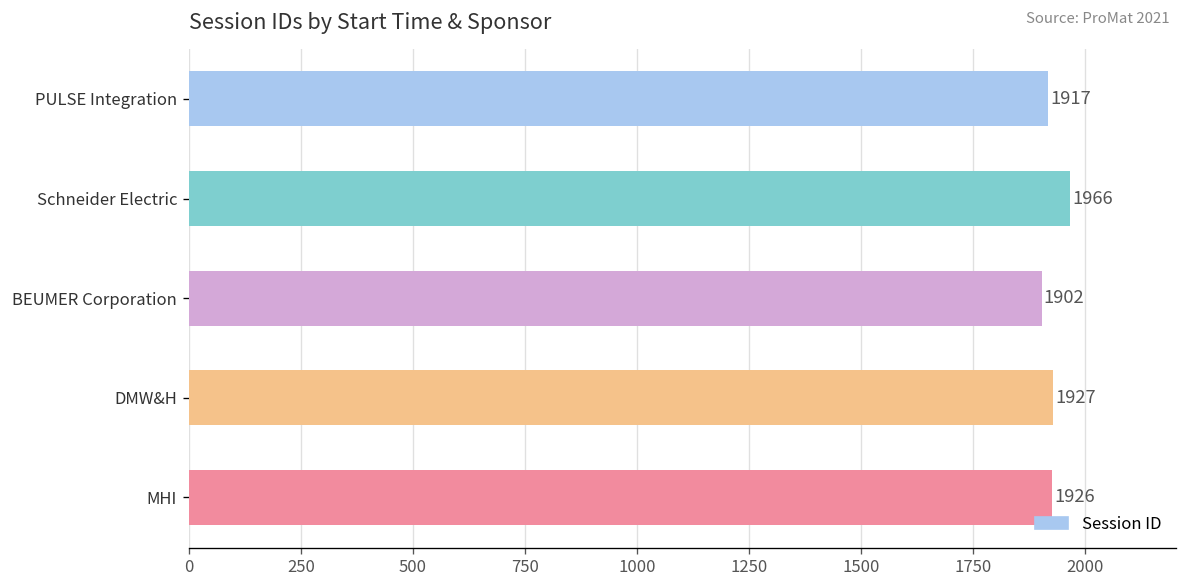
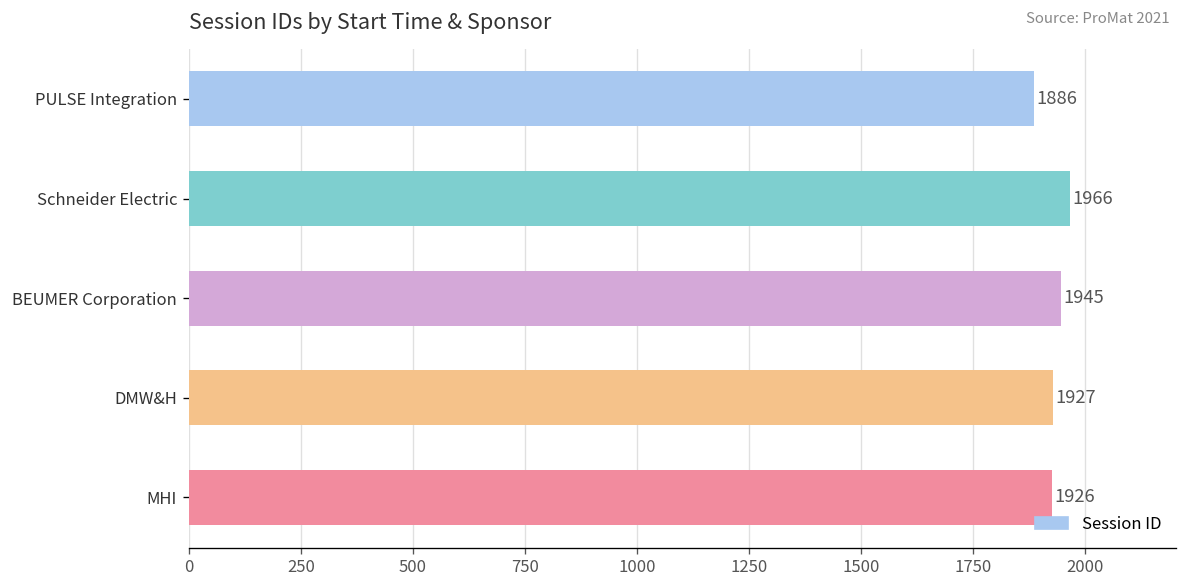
PULSE Integration: 1917 -> 1886
BEUMER Corporation: 1902 -> 1945
